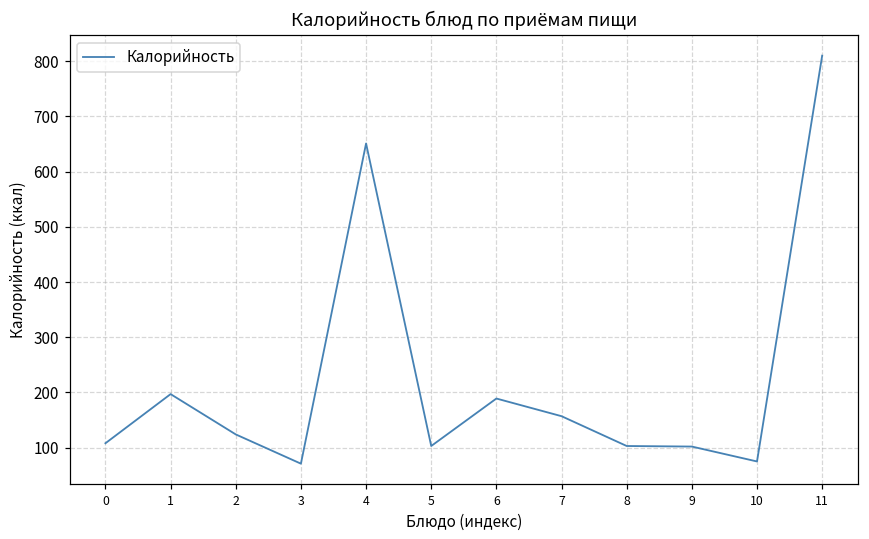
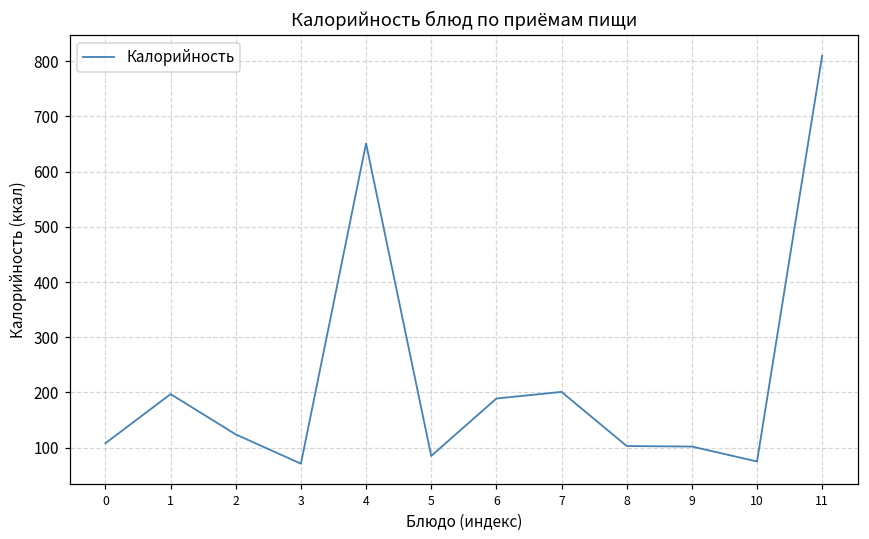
5: 100 -> 90
7: 160 -> 200
